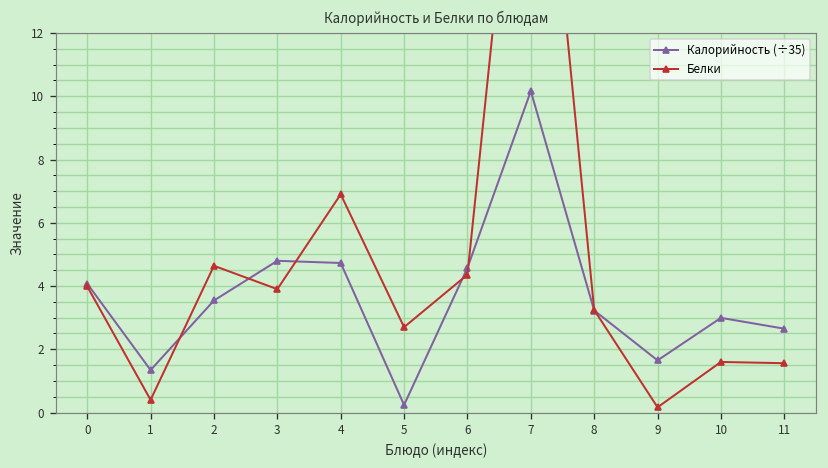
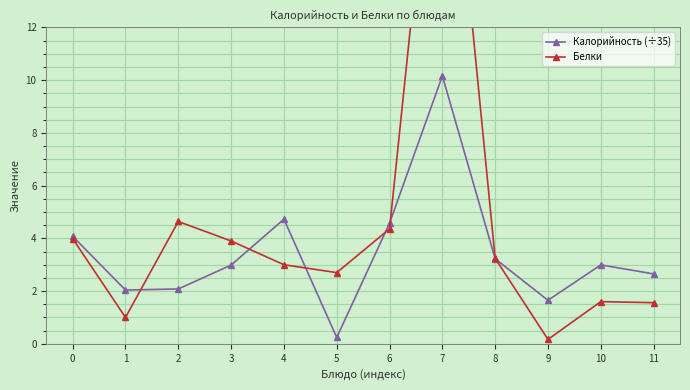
Калорийность (÷35), 1: 1.3 -> 2.0
Белки, 1: 0.4 -> 1.0
Калорийность (÷35), 2: 3.5 -> 2.1
Калорийность (÷35), 3: 4.8 -> 3.0
Белки, 4: 6.9 -> 3.0
